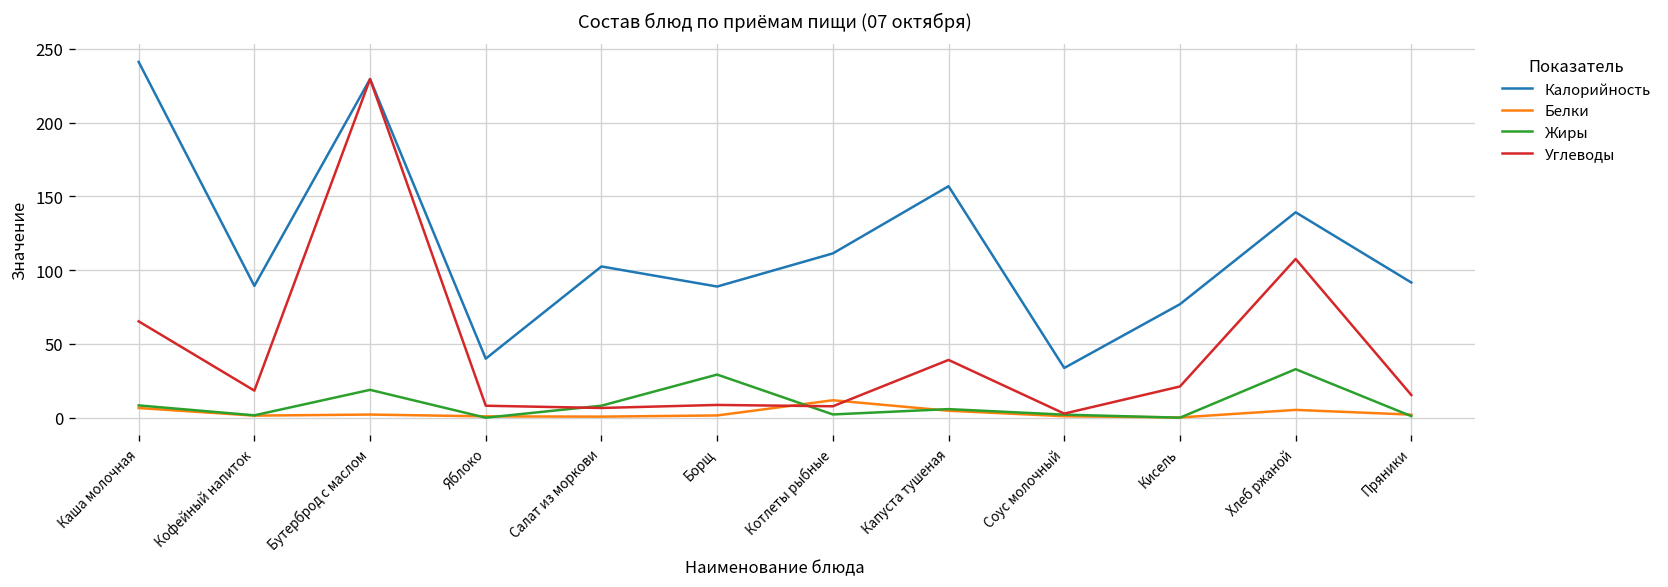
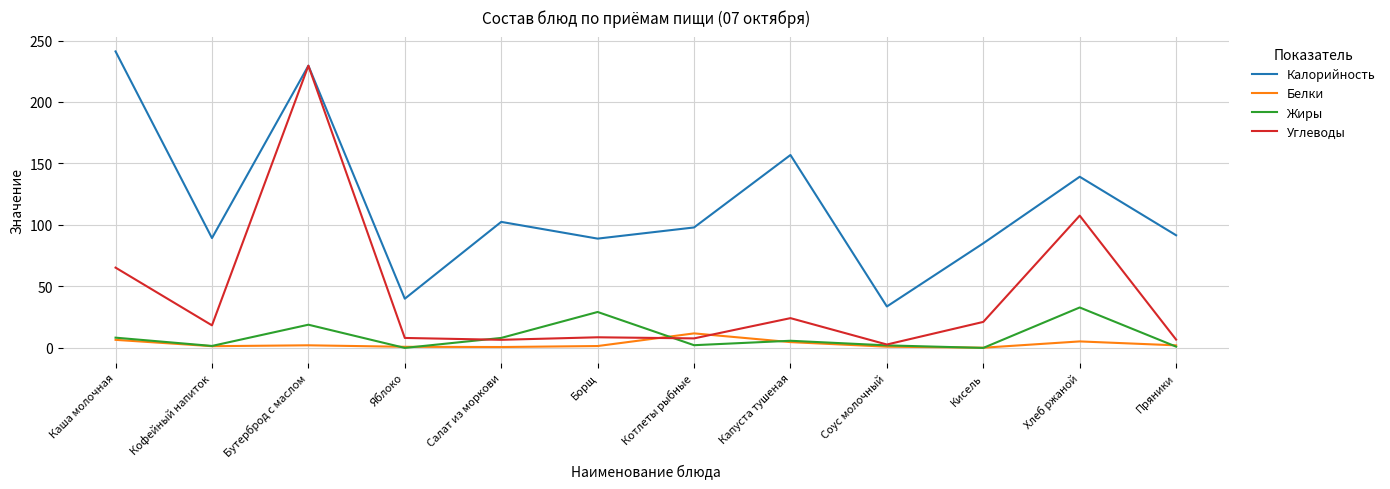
Калорийность, Котлеты рыбные: 111 -> 98
Углеводы, Капуста тушеная: 39 -> 24
Калорийность, Кисель: 77 -> 85
Углеводы, Пряники: 15 -> 7
